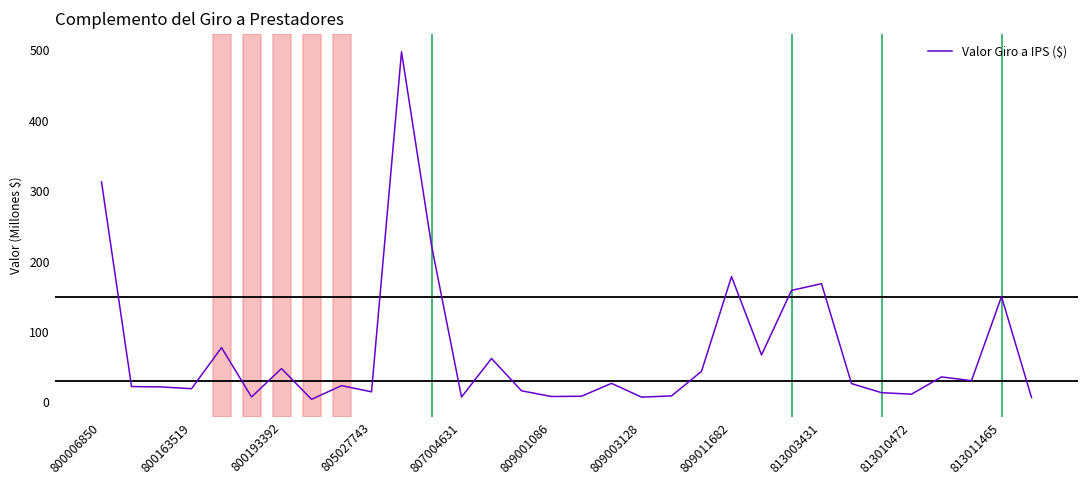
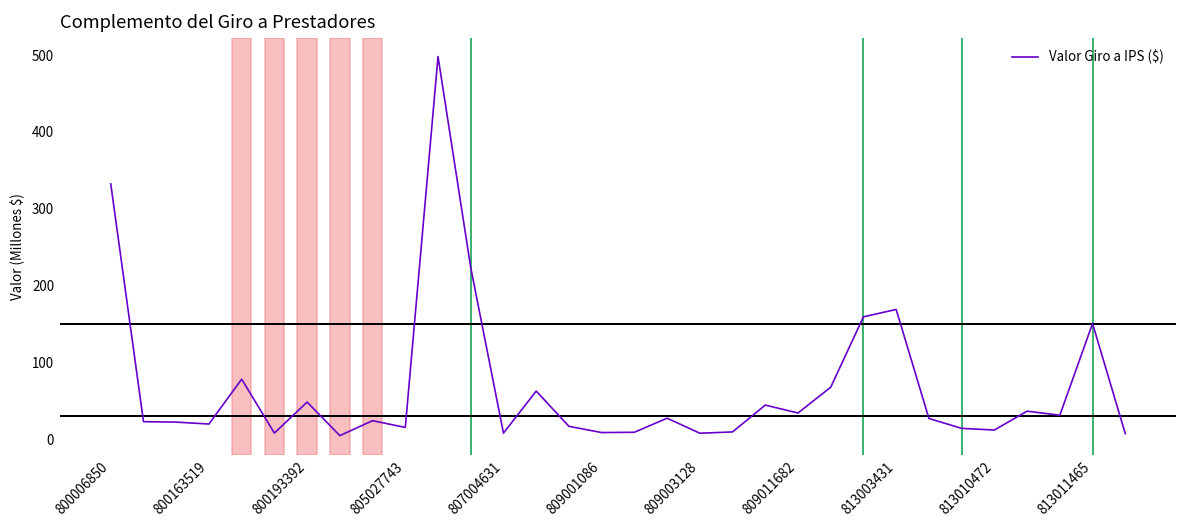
800006850: 310 -> 330
809011682: 180 -> 30
